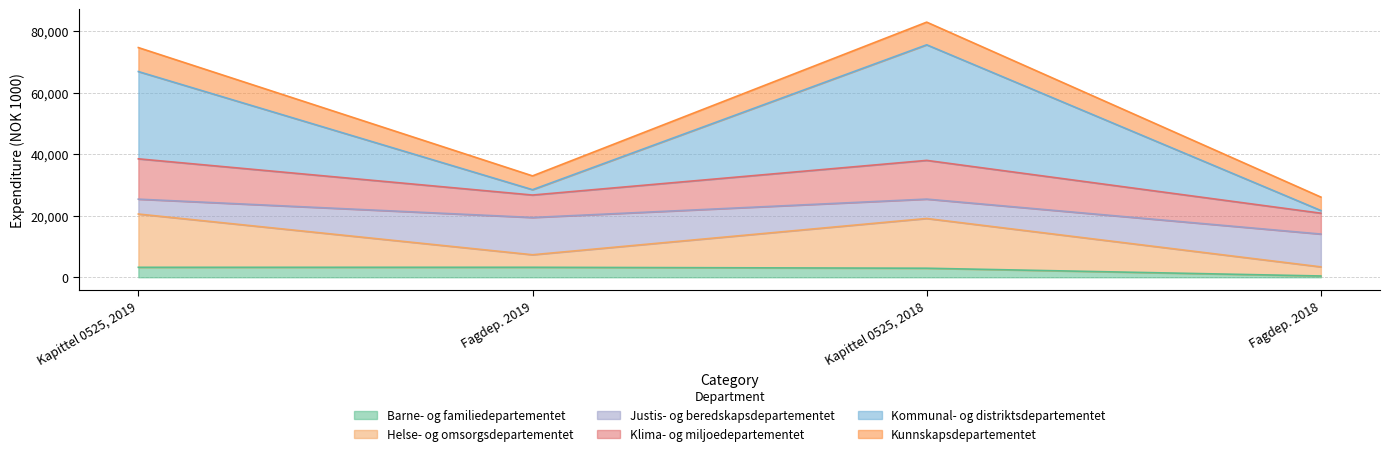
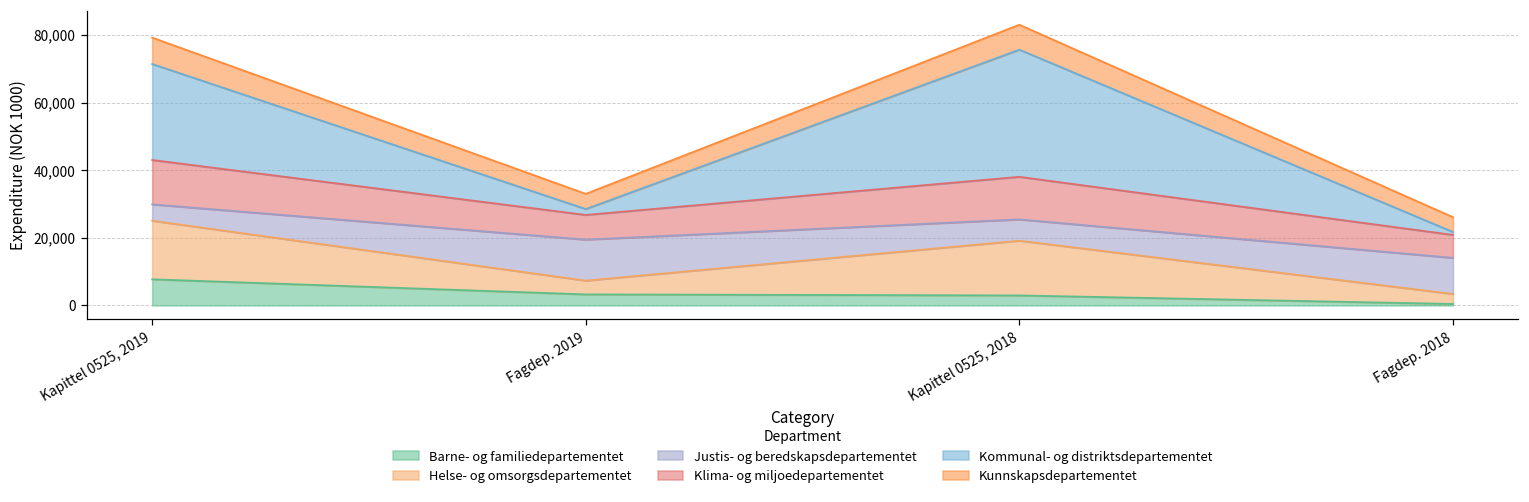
Barne- og familiedepartementet, Kapittel 0525, 2019: 3,000 -> 8,000
